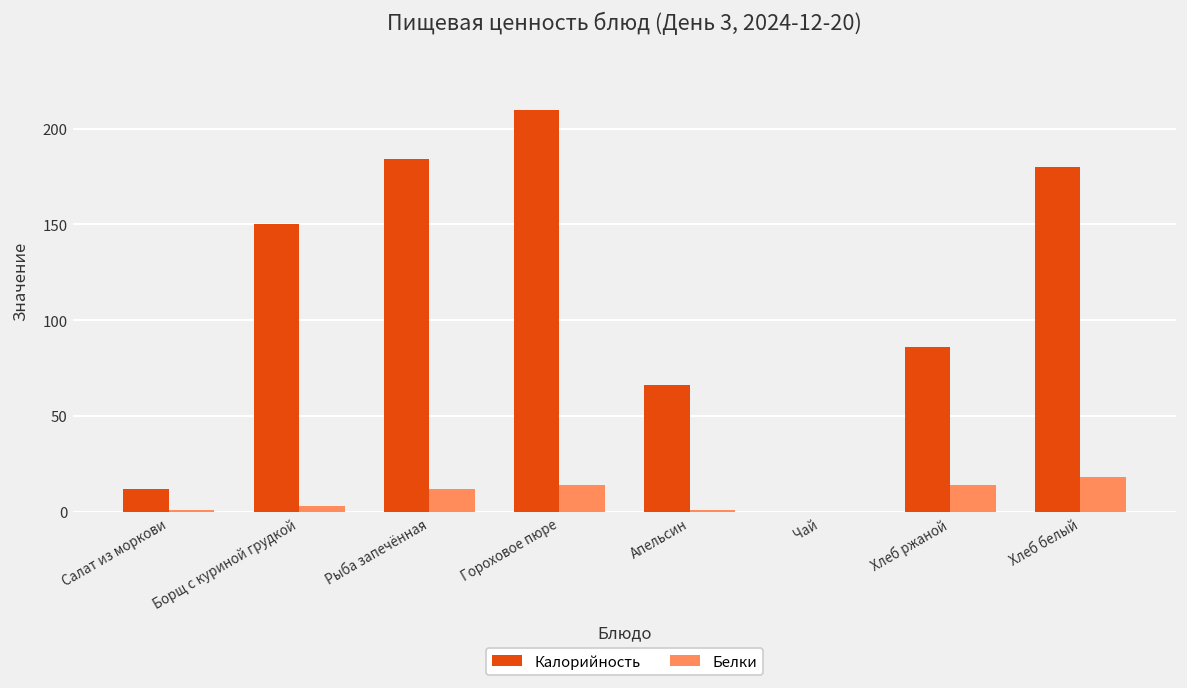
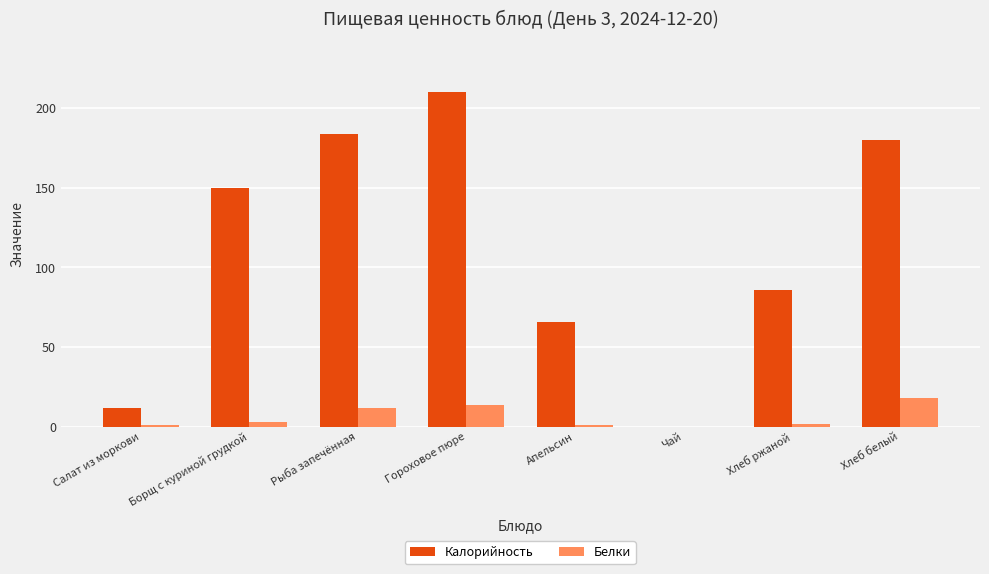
Белки, Хлеб ржаной: 14 -> 2
